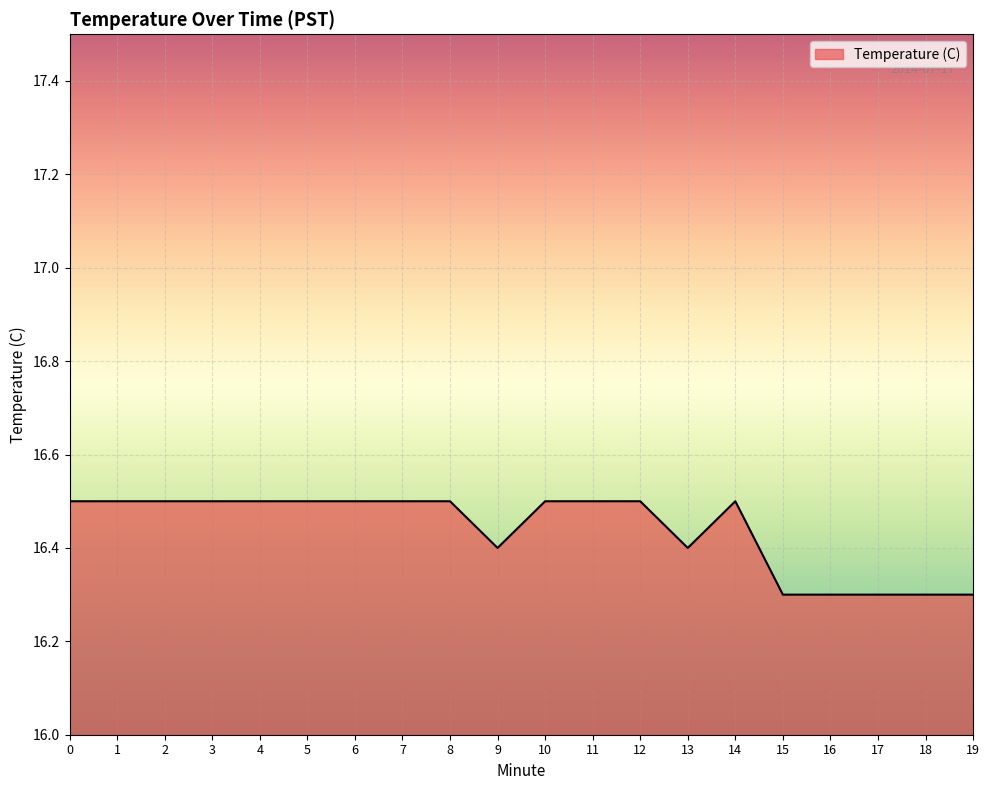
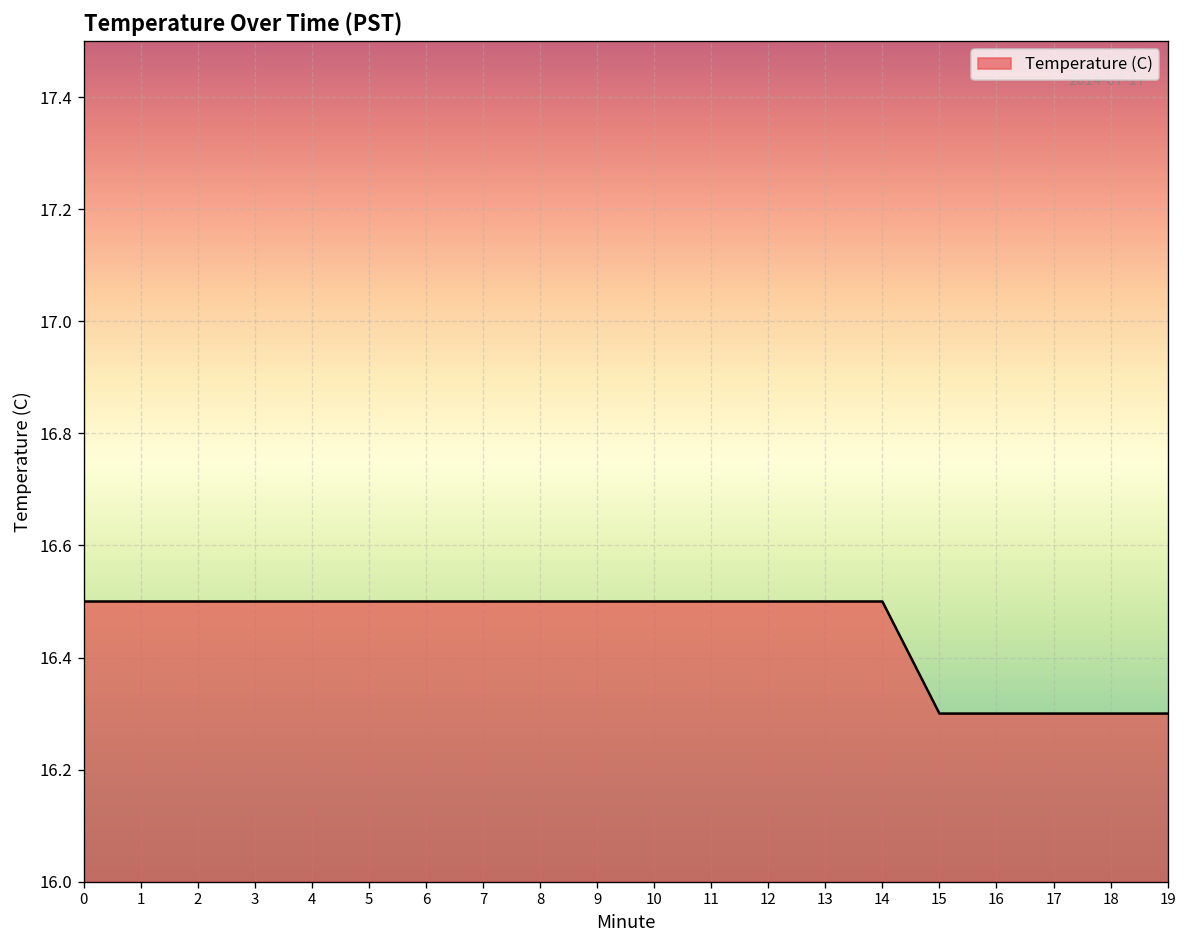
9: 16.4 -> 16.5
13: 16.4 -> 16.5
